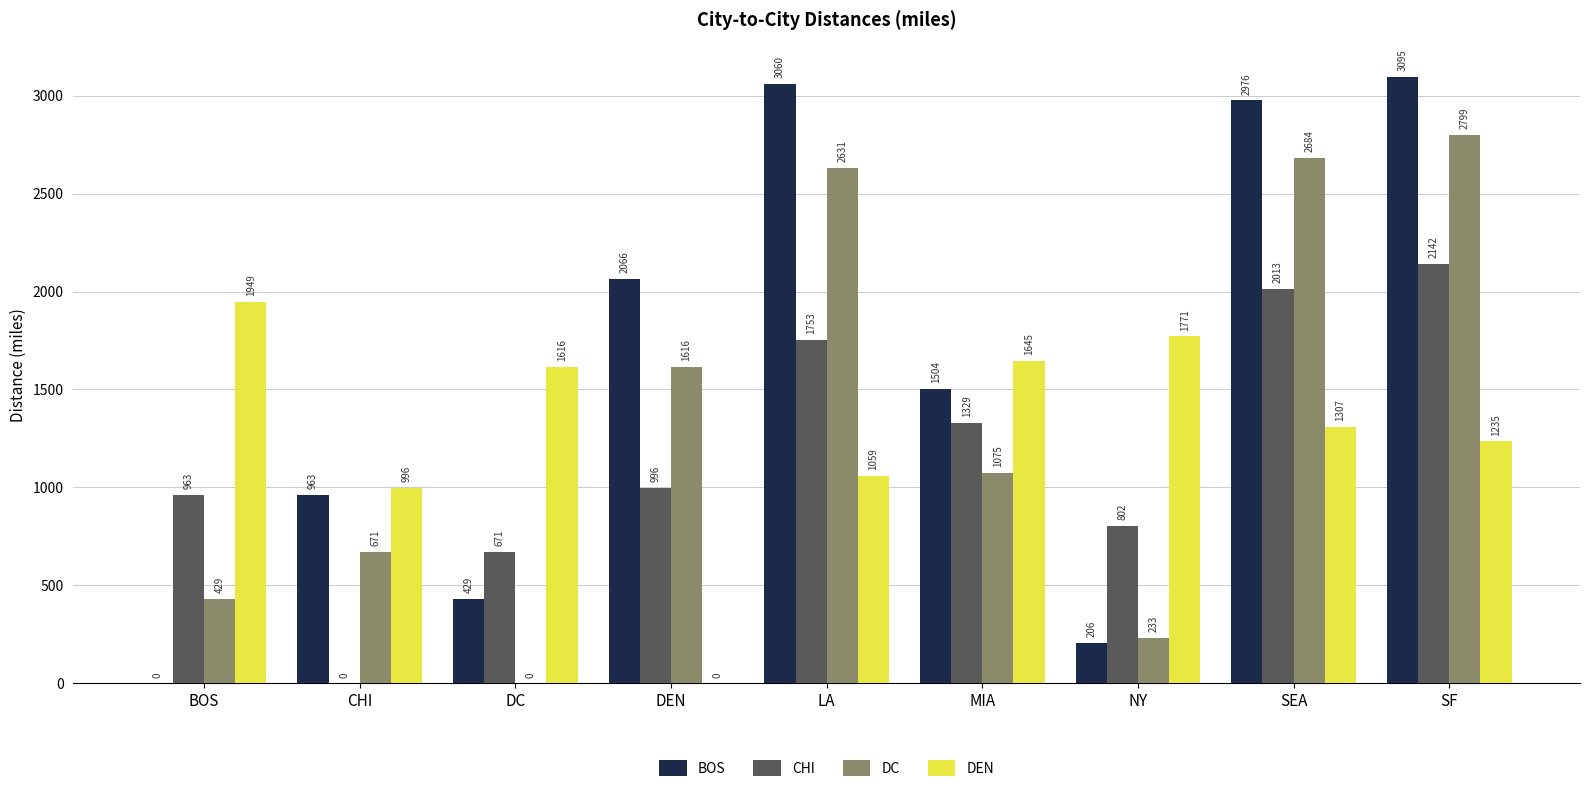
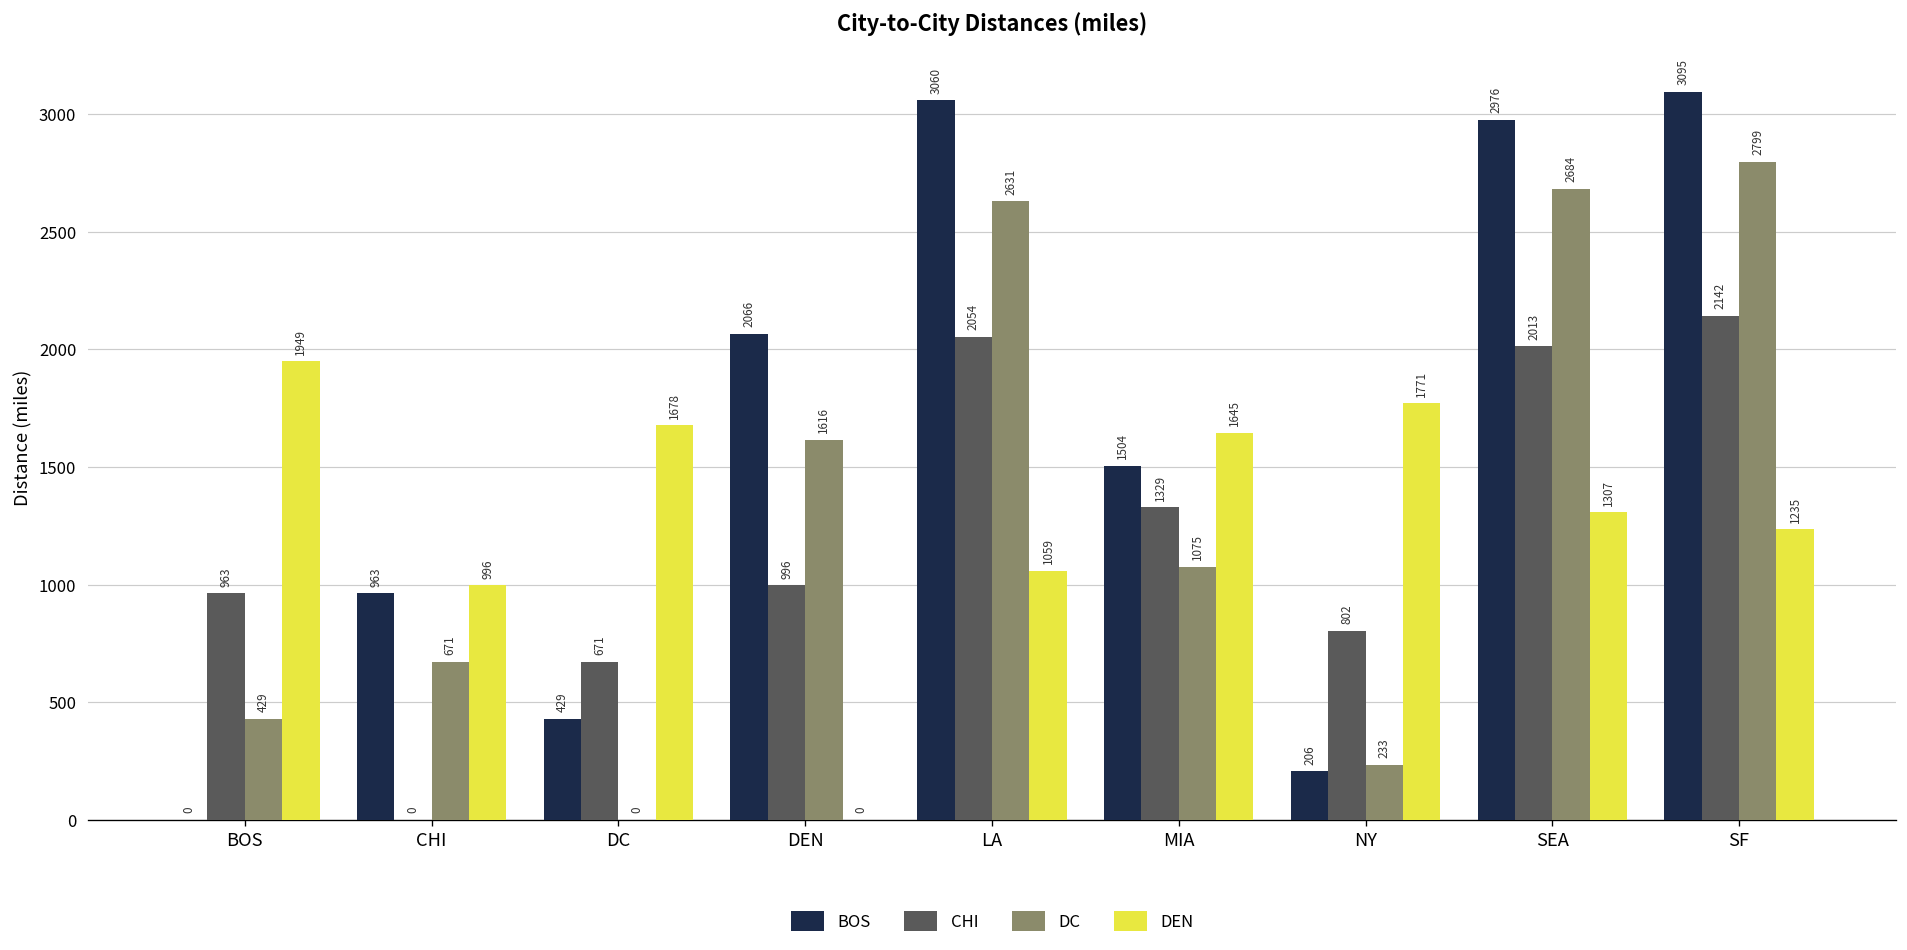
DEN, DC: 1616 -> 1678
CHI, LA: 1753 -> 2054
